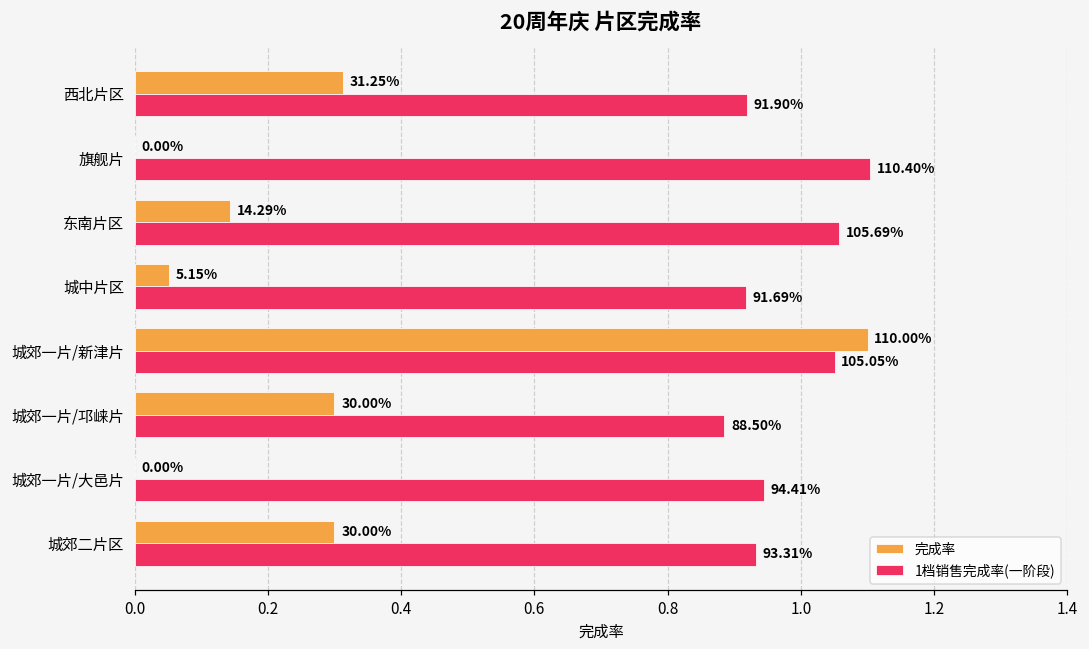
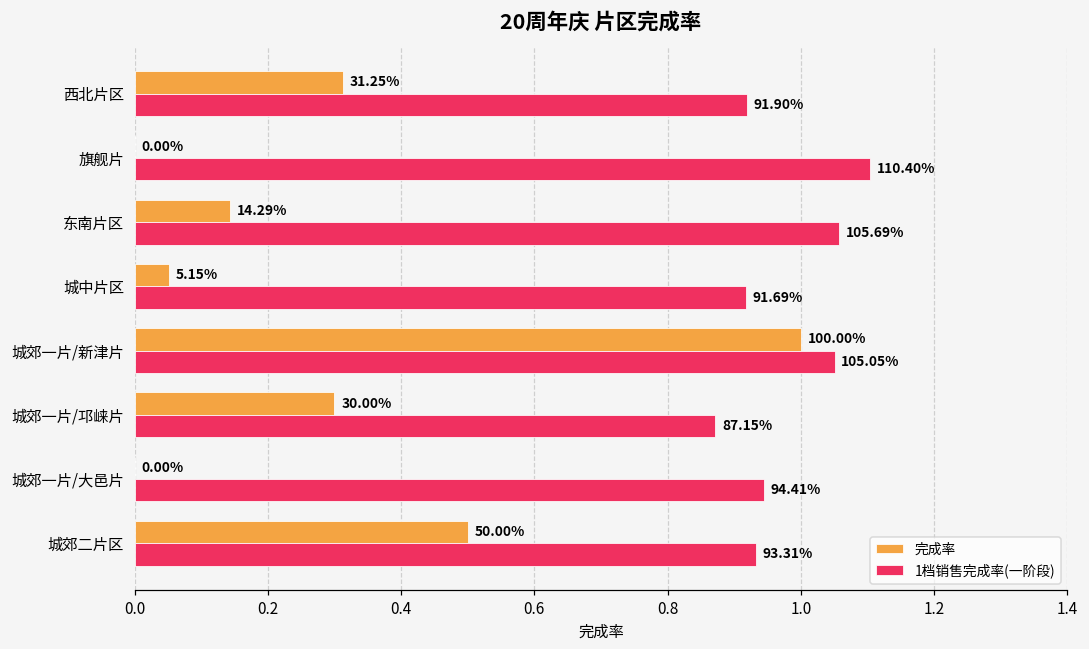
完成率, 城郊一片/新津片: 110.00% -> 100.00%
1档销售完成率(一阶段), 城郊一片/邛崃片: 88.50% -> 87.15%
完成率, 城郊二片区: 30.00% -> 50.00%
